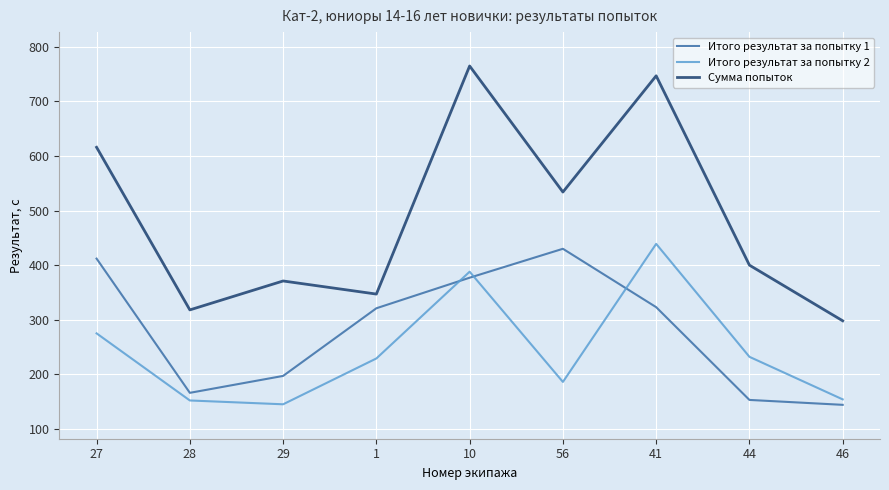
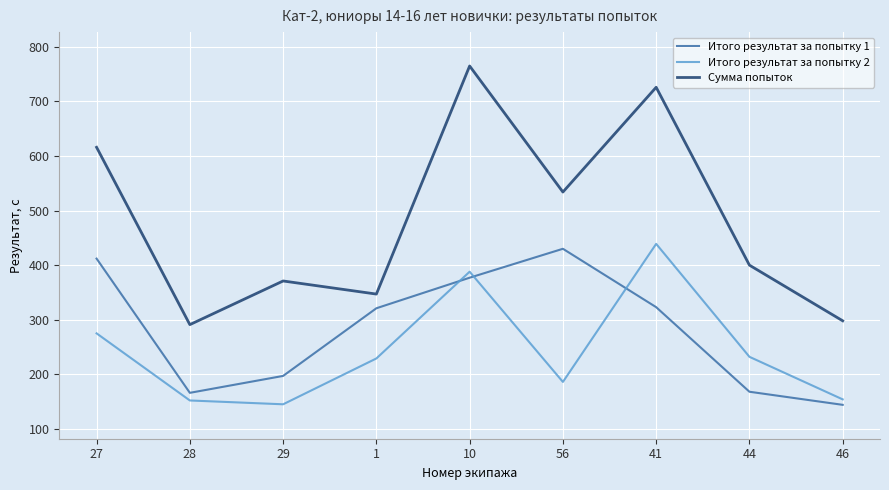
Сумма попыток, 28: 320 -> 290
Сумма попыток, 41: 750 -> 730
Итого результат за попытку 1, 44: 150 -> 170
